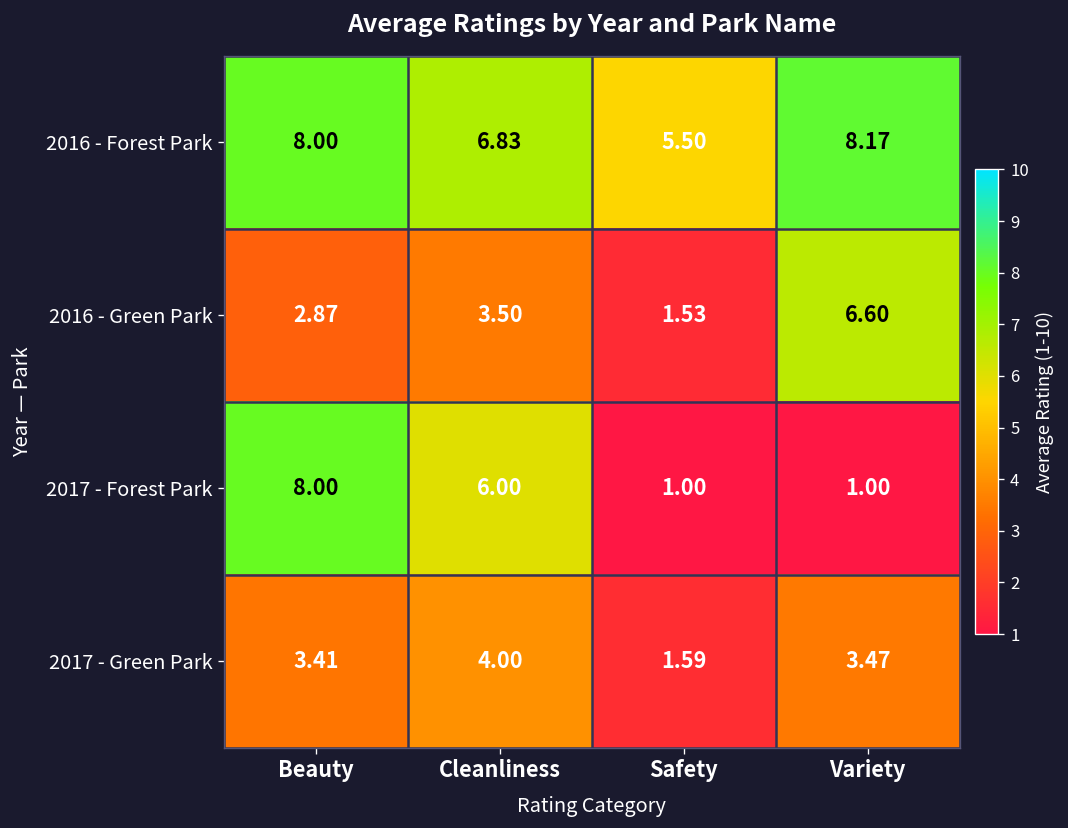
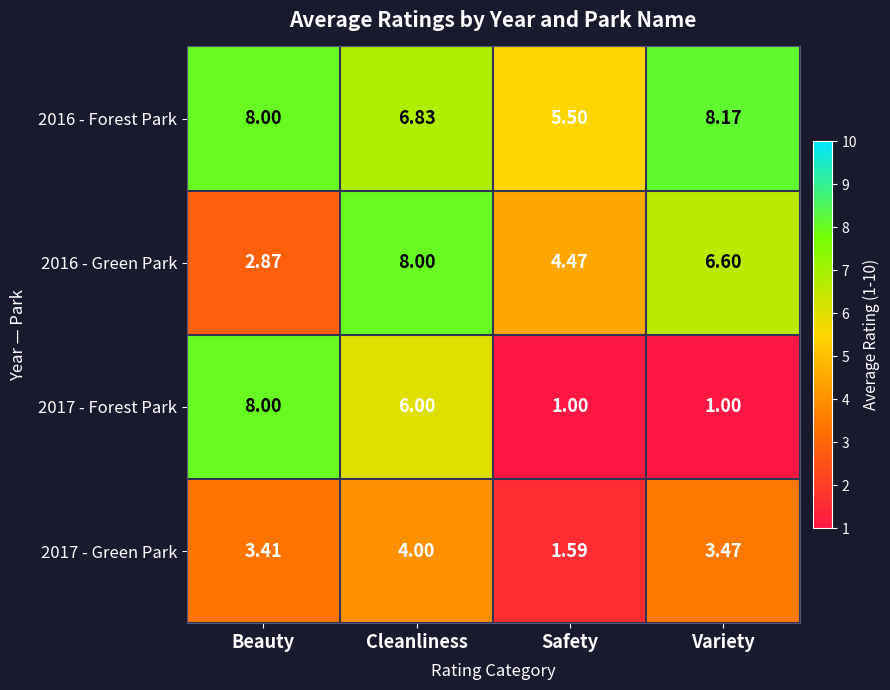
2016 - Green Park, Cleanliness: 3.50 -> 8.00
2016 - Green Park, Safety: 1.53 -> 4.47
